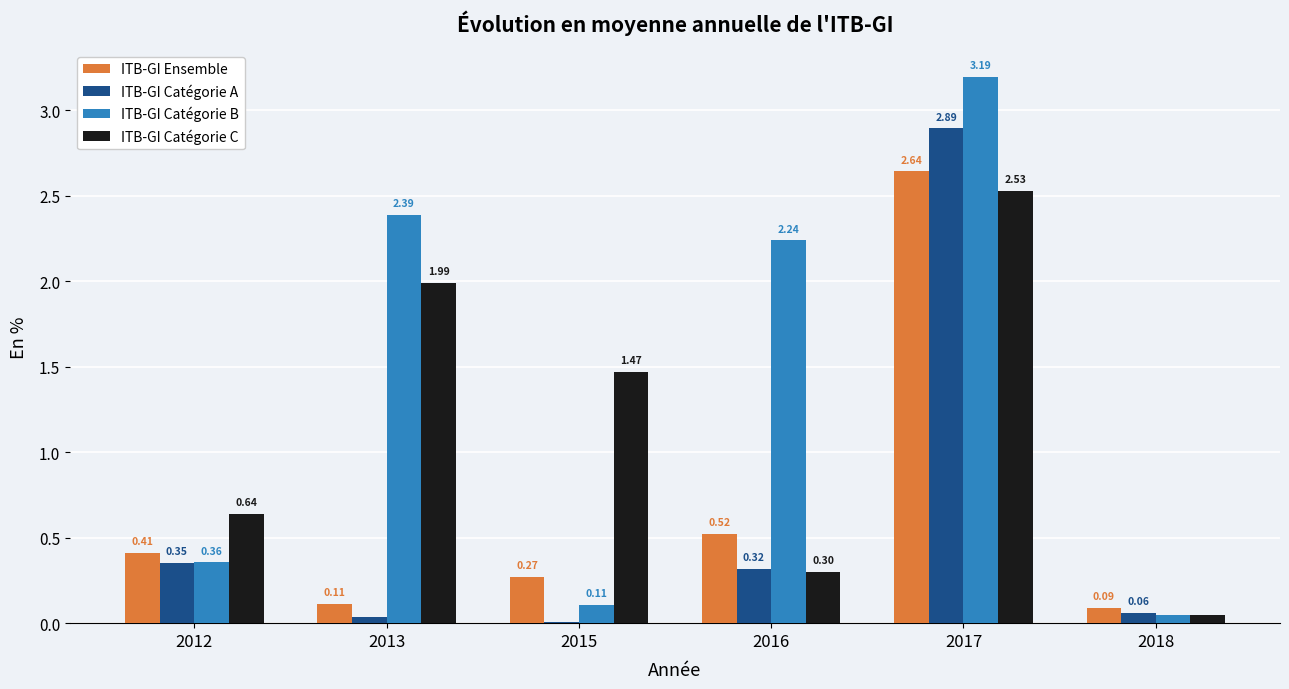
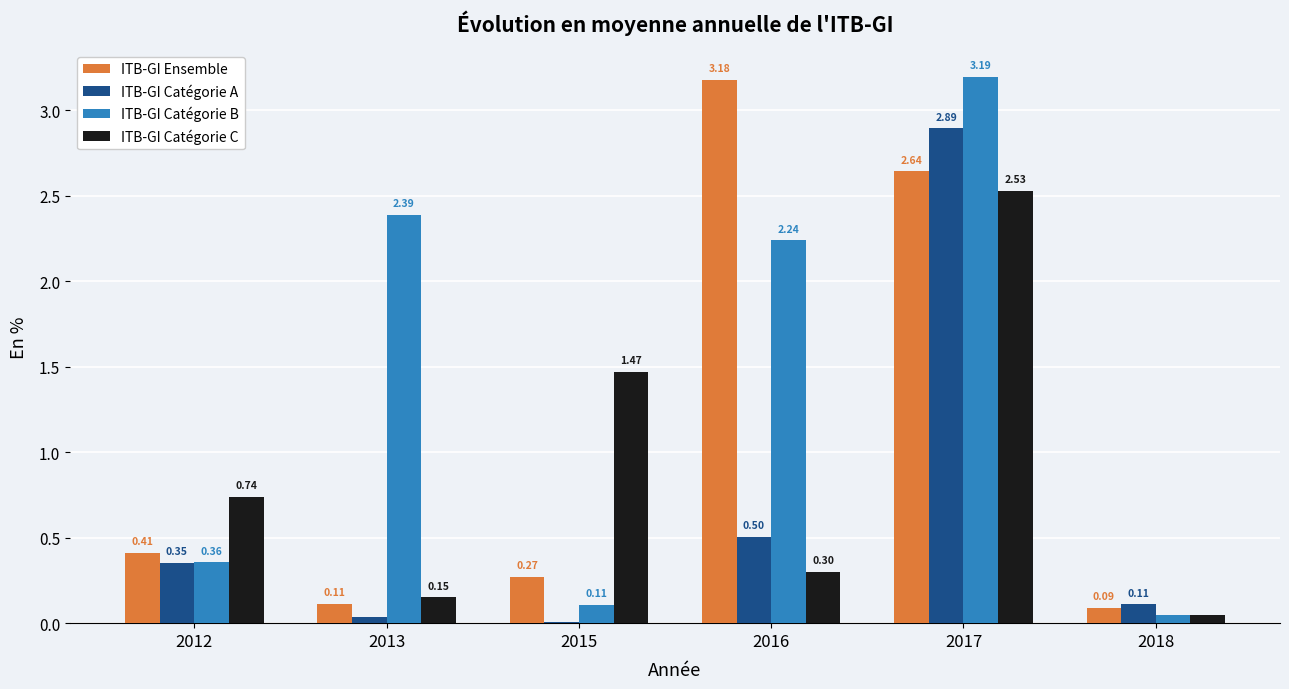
ITB-GI Catégorie C, 2012: 0.64 -> 0.74
ITB-GI Catégorie C, 2013: 1.99 -> 0.15
ITB-GI Ensemble, 2016: 0.52 -> 3.18
ITB-GI Catégorie A, 2016: 0.32 -> 0.50
ITB-GI Catégorie A, 2018: 0.06 -> 0.11
